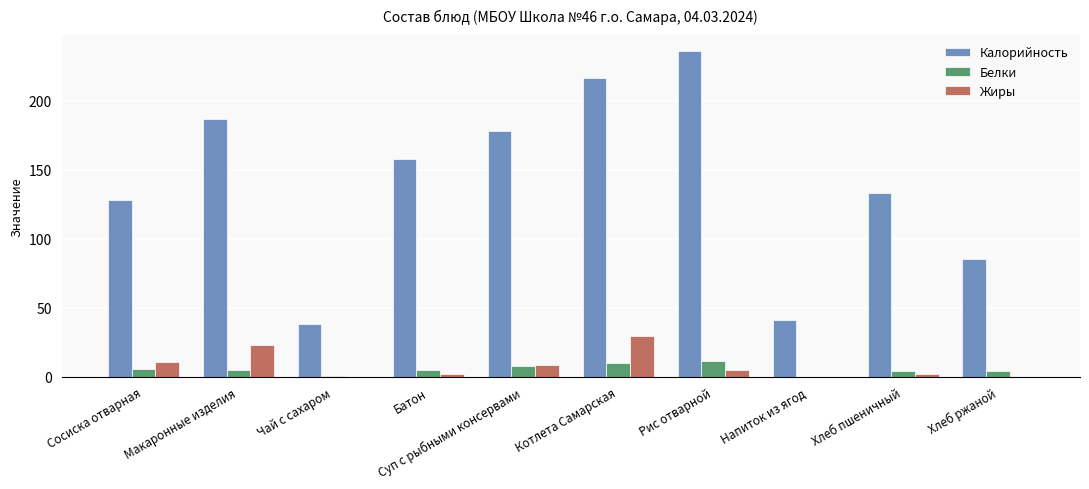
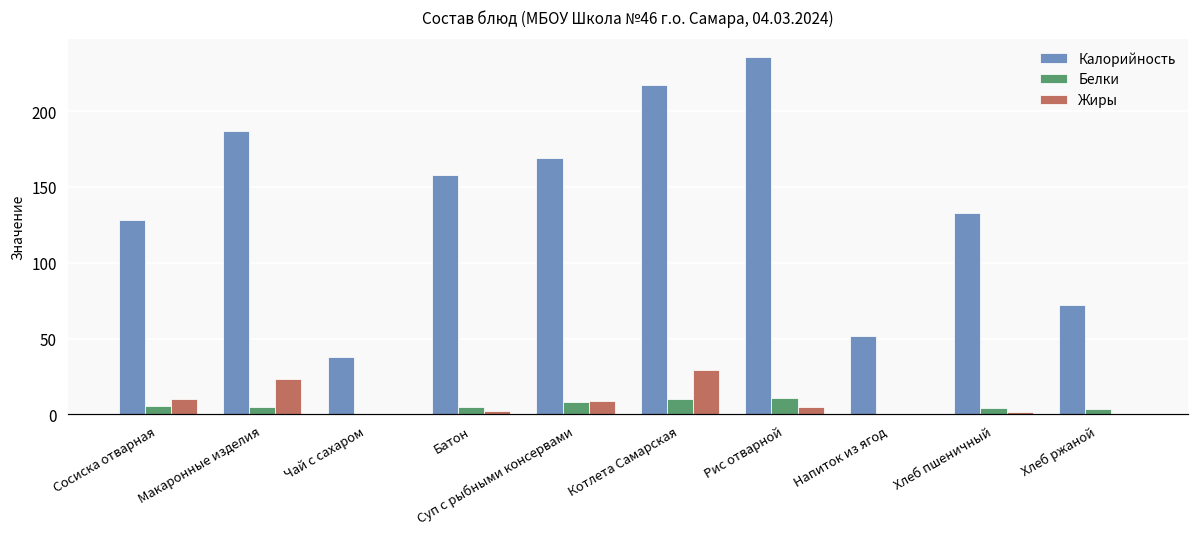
Калорийность, Суп с рыбными консервами: 178 -> 169
Калорийность, Напиток из ягод: 41 -> 52
Калорийность, Хлеб ржаной: 85 -> 72
